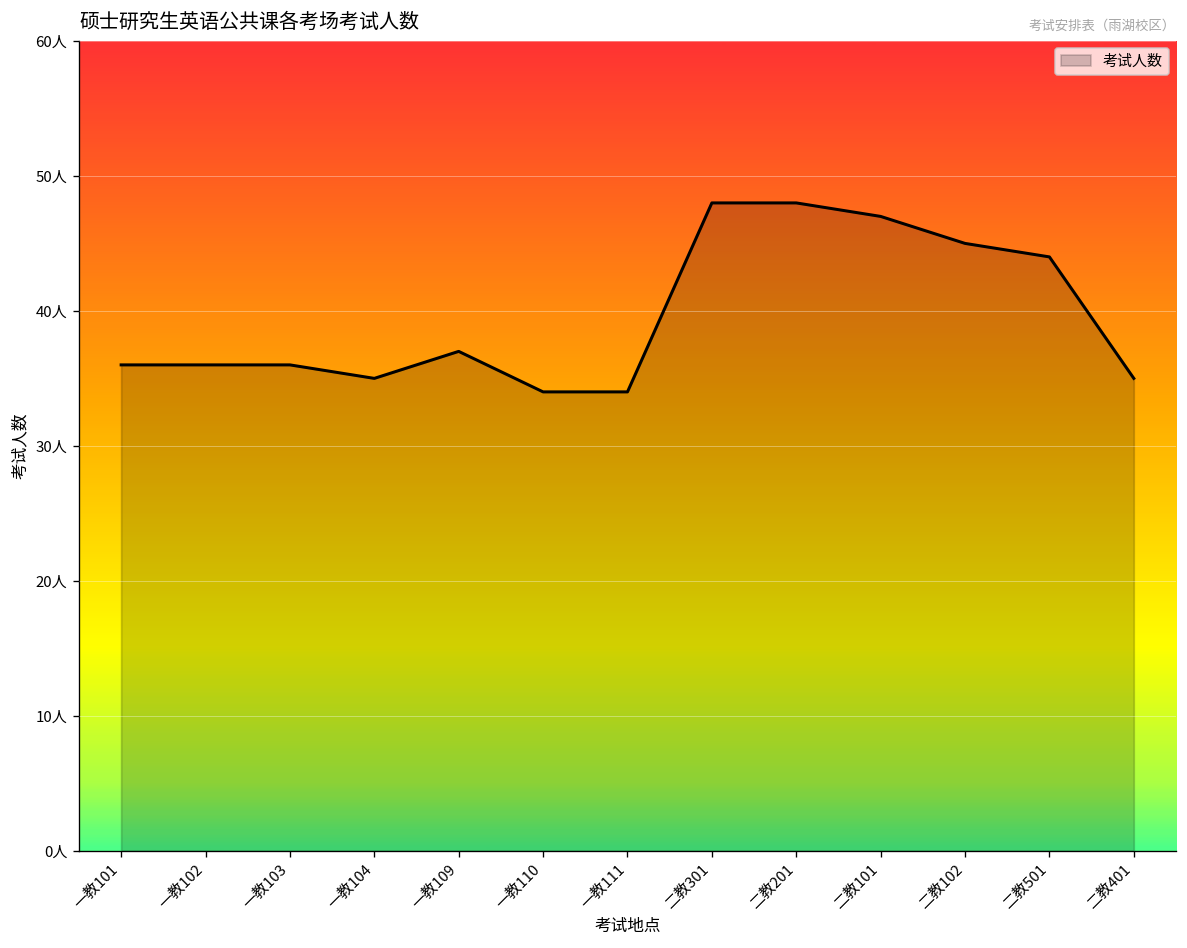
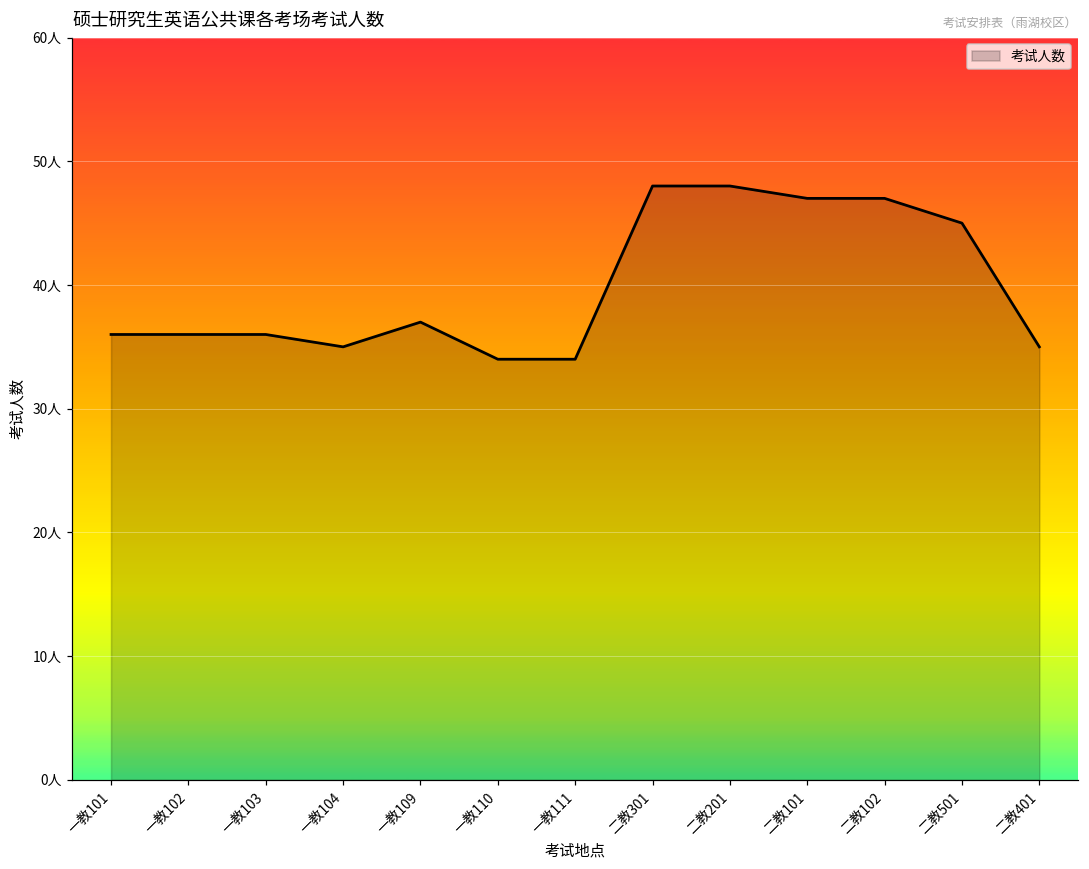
二教102: 45人 -> 47人
二教501: 44人 -> 45人
